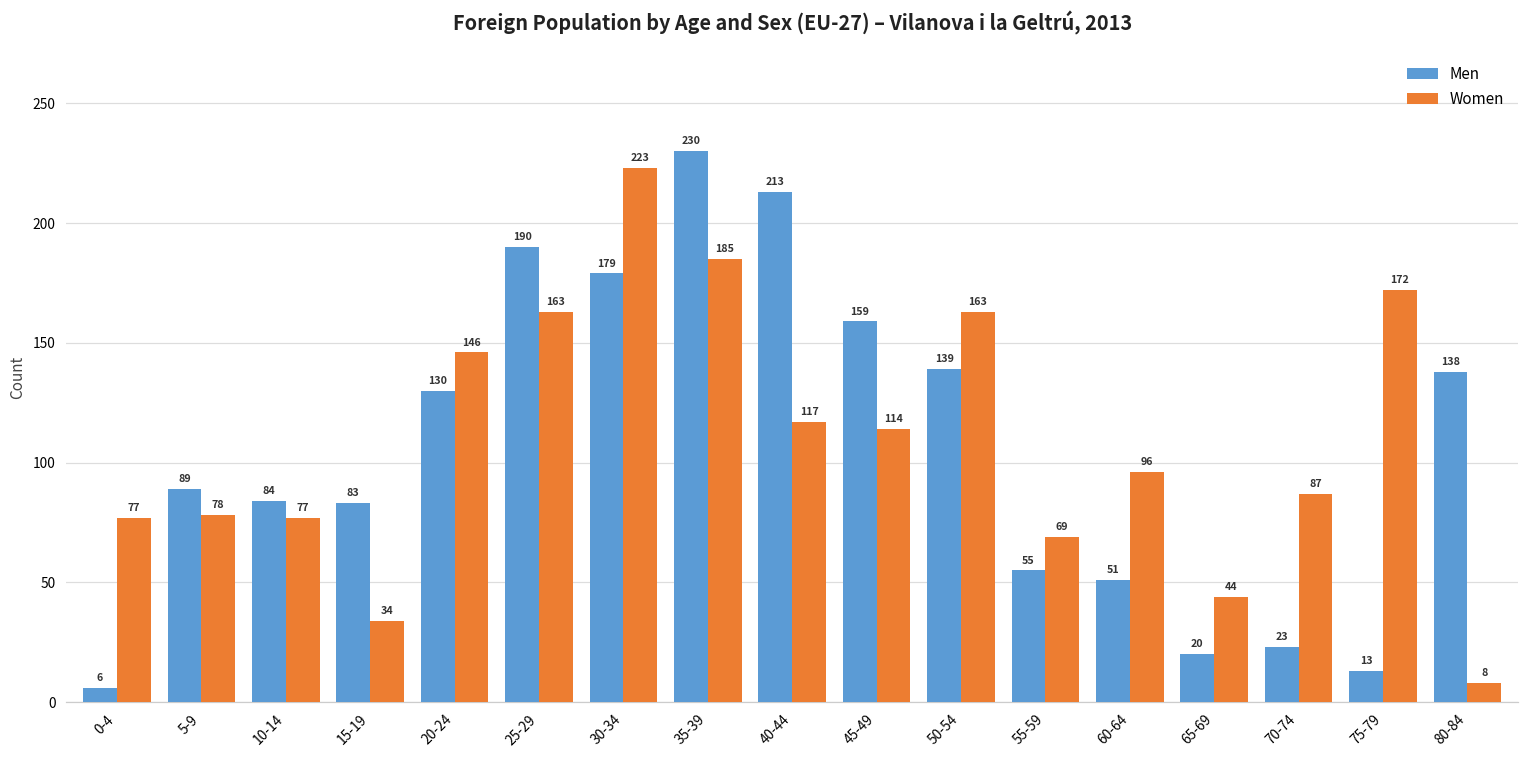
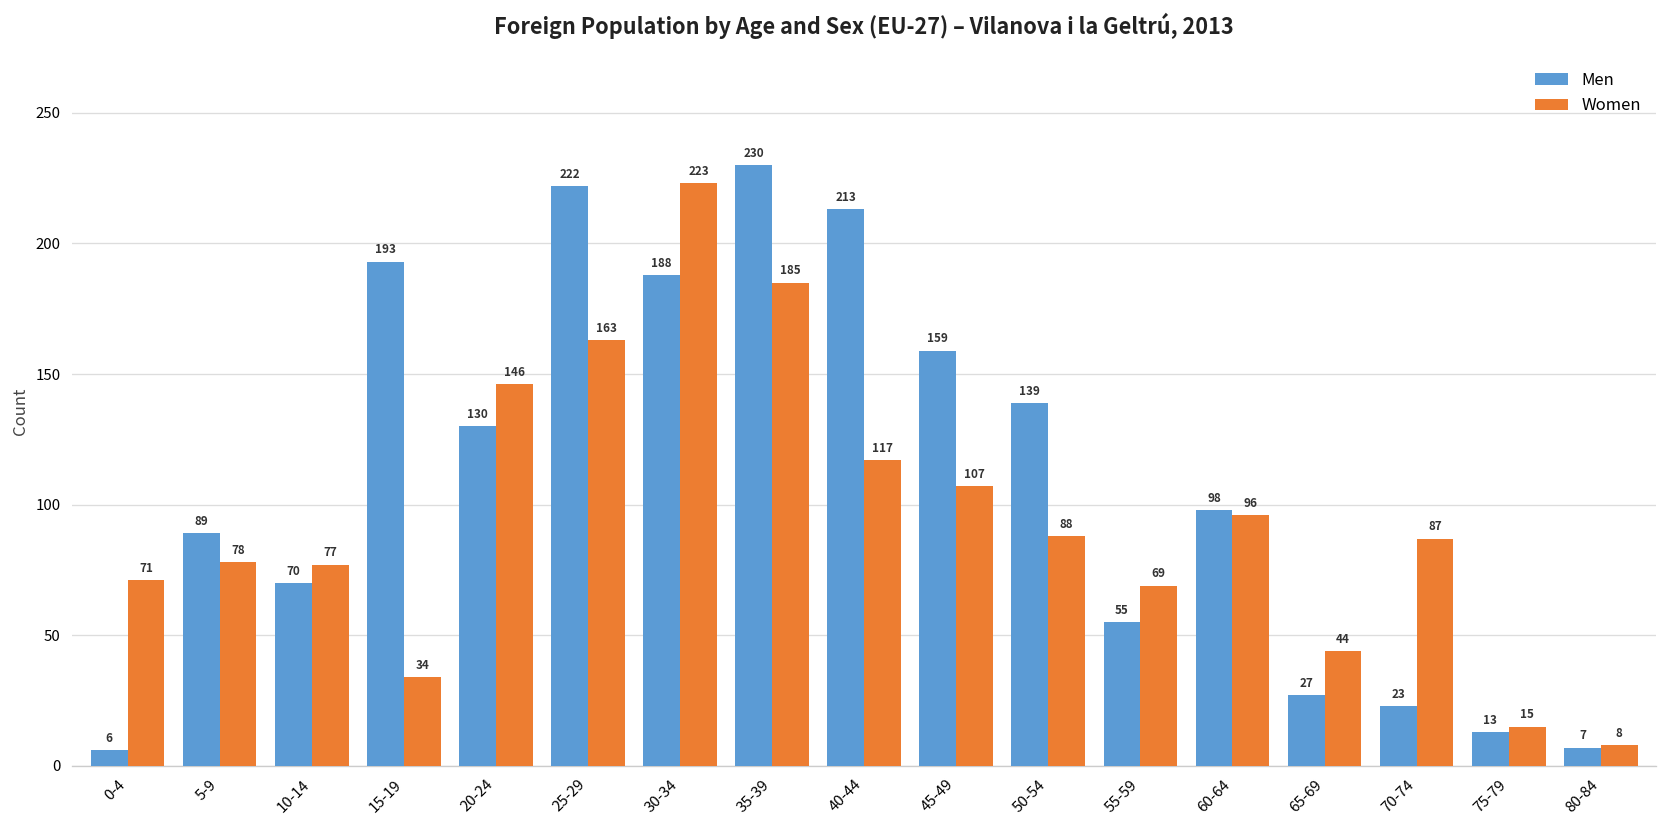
Women, 0-4: 77 -> 71
Men, 10-14: 84 -> 70
Men, 15-19: 83 -> 193
Men, 25-29: 190 -> 222
Men, 30-34: 179 -> 188
Women, 45-49: 114 -> 107
Women, 50-54: 163 -> 88
Men, 60-64: 51 -> 98
Men, 65-69: 20 -> 27
Women, 75-79: 172 -> 15
Men, 80-84: 138 -> 7
